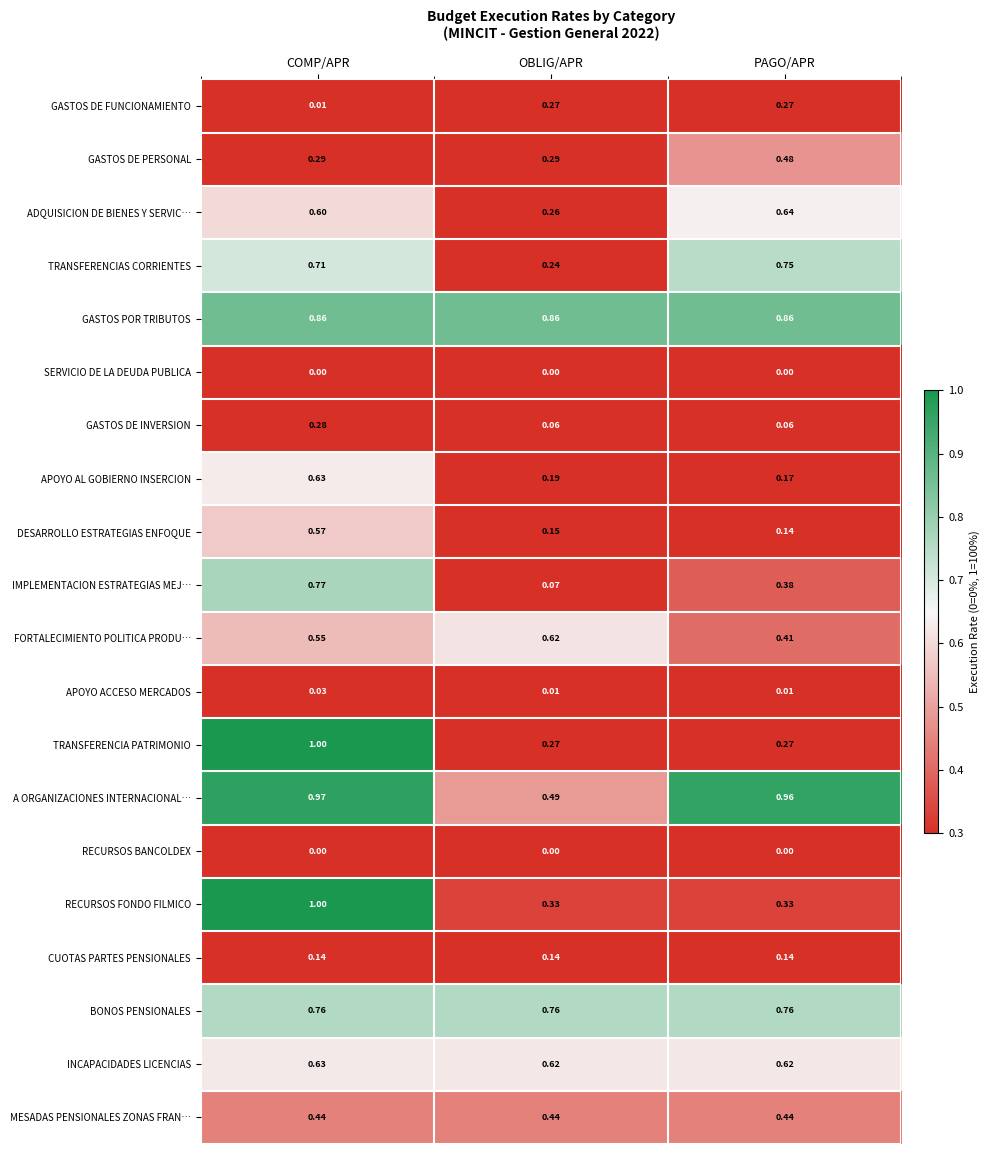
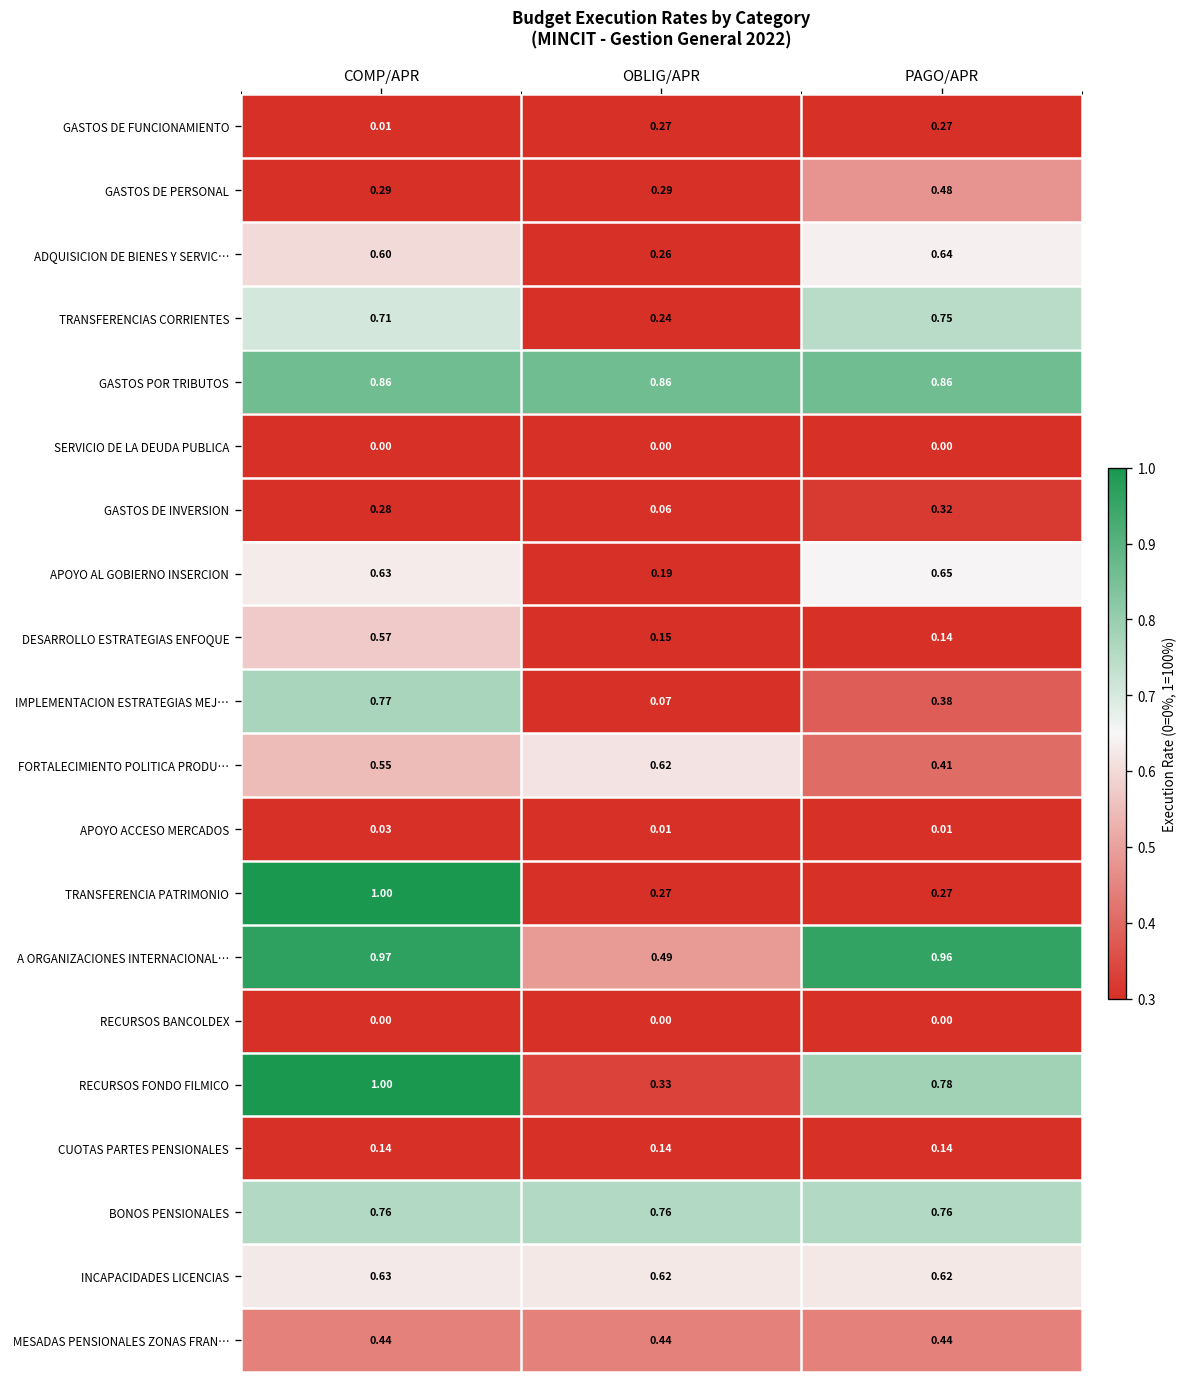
GASTOS DE INVERSION, PAGO/APR: 0.06 -> 0.32
APOYO AL GOBIERNO INSERCION, PAGO/APR: 0.17 -> 0.65
RECURSOS FONDO FILMICO, PAGO/APR: 0.33 -> 0.78
